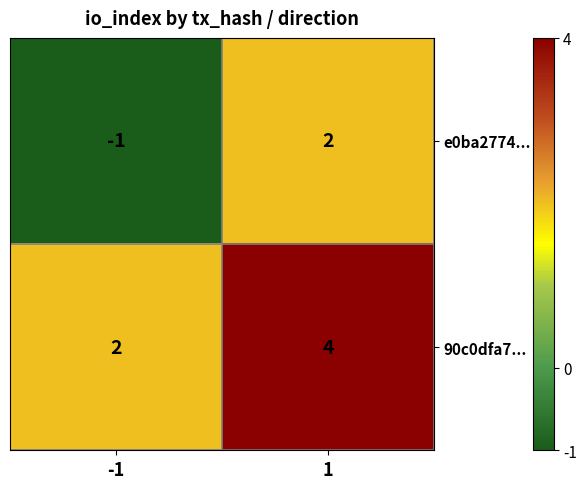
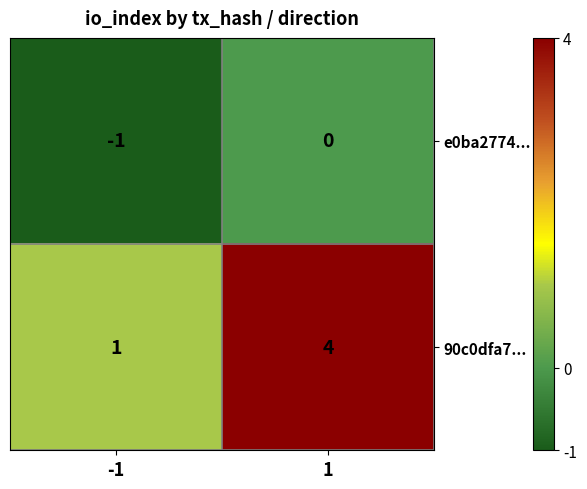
e0ba2774..., 1: 2 -> 0
90c0dfa7..., -1: 2 -> 1
